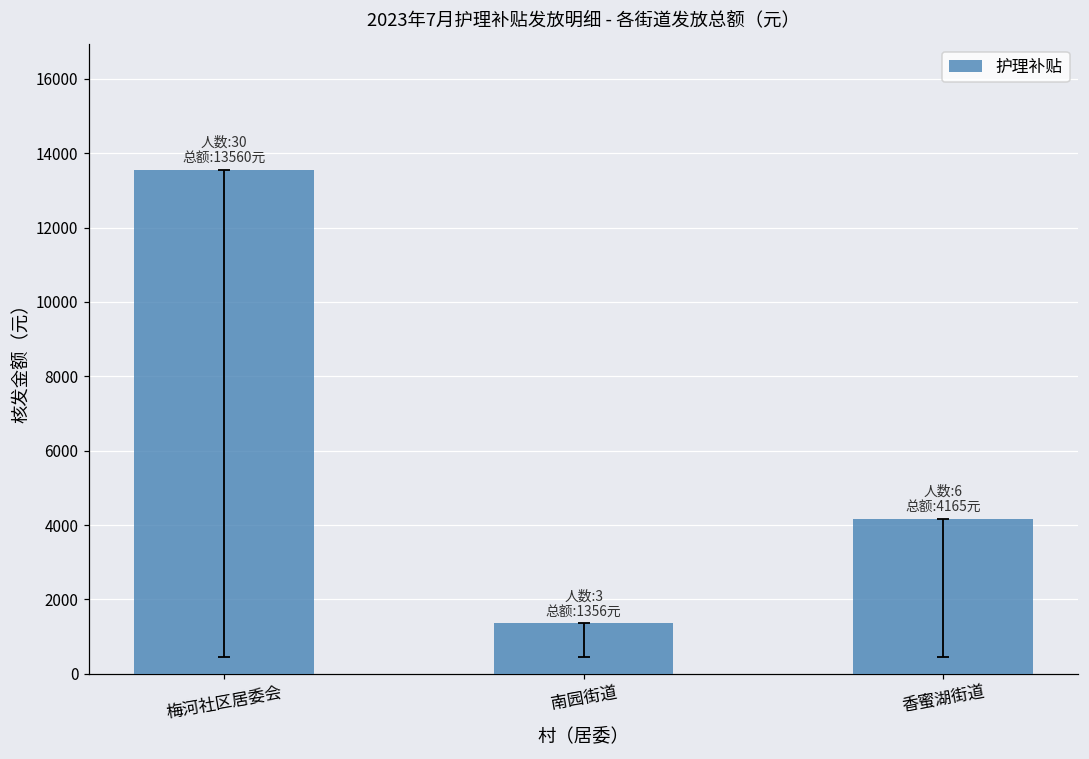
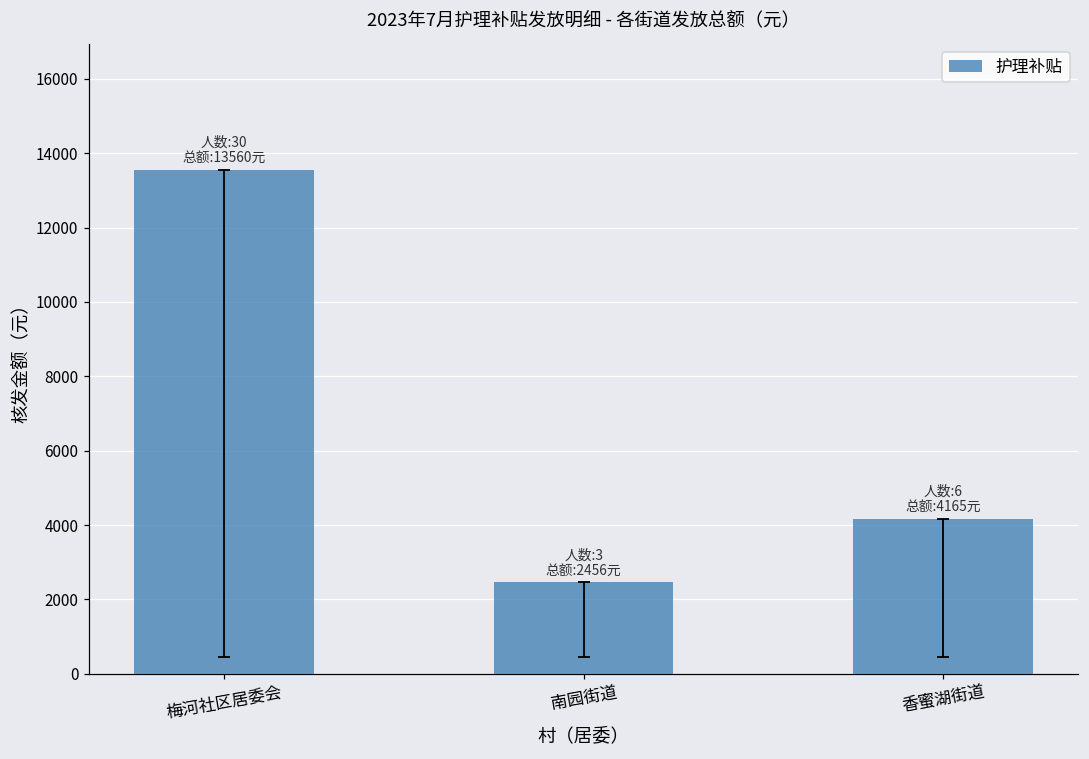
护理补贴, 南园街道: 1356元 -> 2456元
